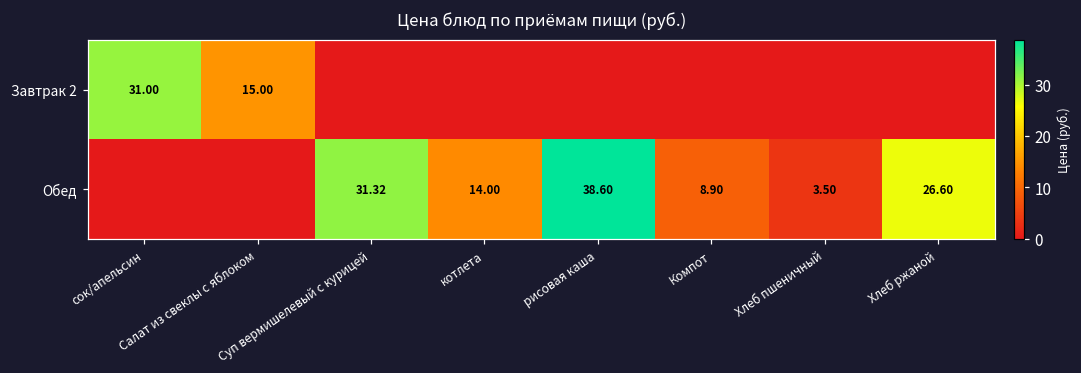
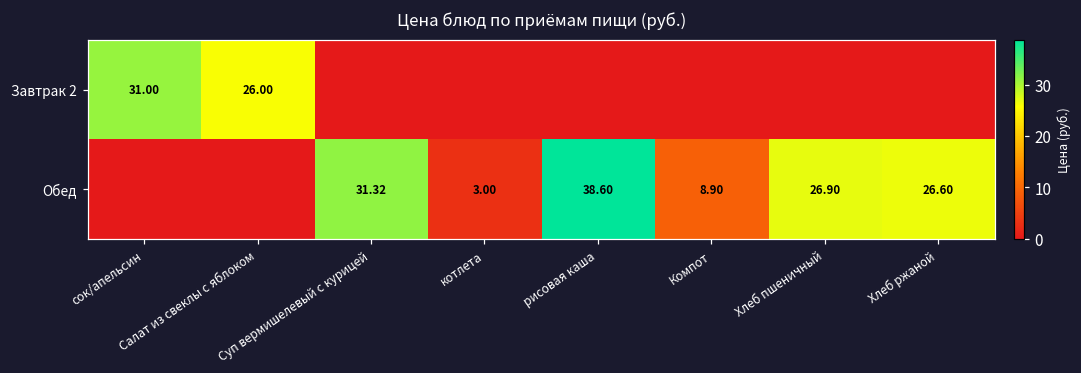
Завтрак 2, Салат из свеклы с яблоком: 15.00 -> 26.00
Обед, котлета: 14.00 -> 3.00
Обед, Хлеб пшеничный: 3.50 -> 26.90
